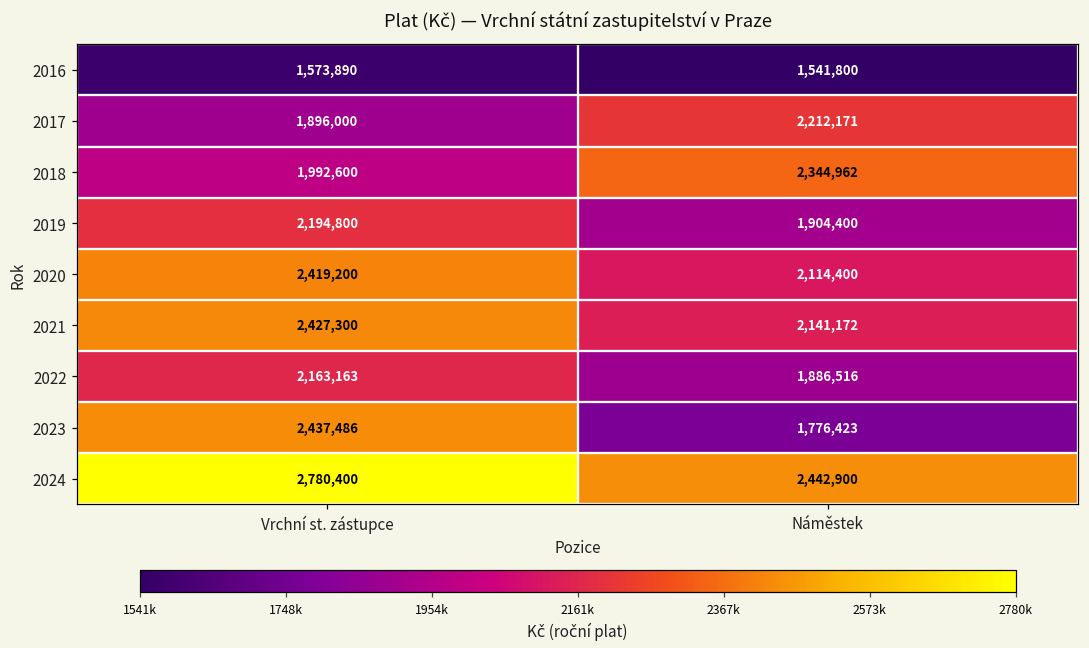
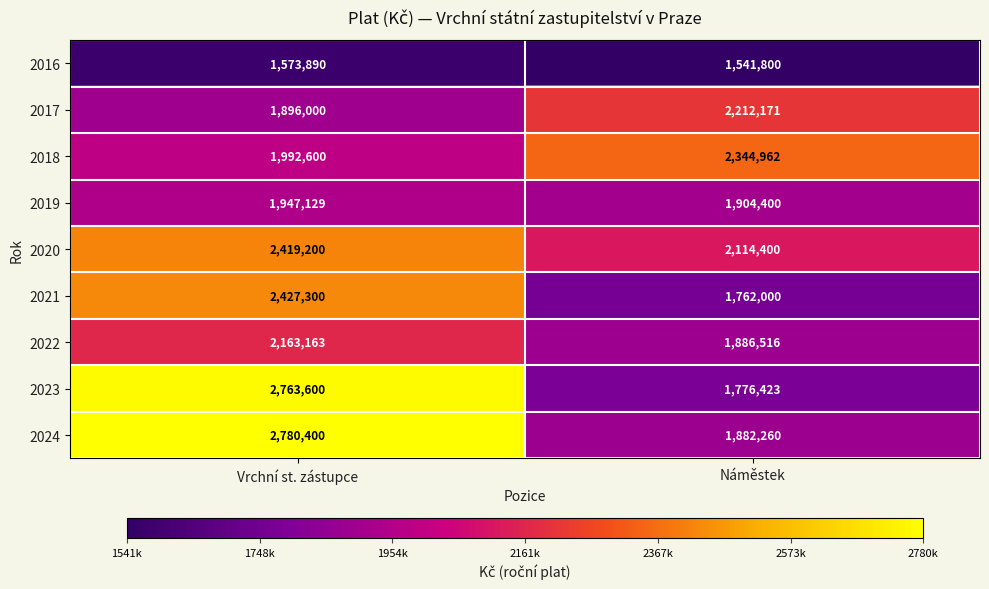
2019, Vrchní st. zástupce: 2,194,800 -> 1,947,129
2021, Náměstek: 2,141,172 -> 1,762,000
2023, Vrchní st. zástupce: 2,437,486 -> 2,763,600
2024, Náměstek: 2,442,900 -> 1,882,260
